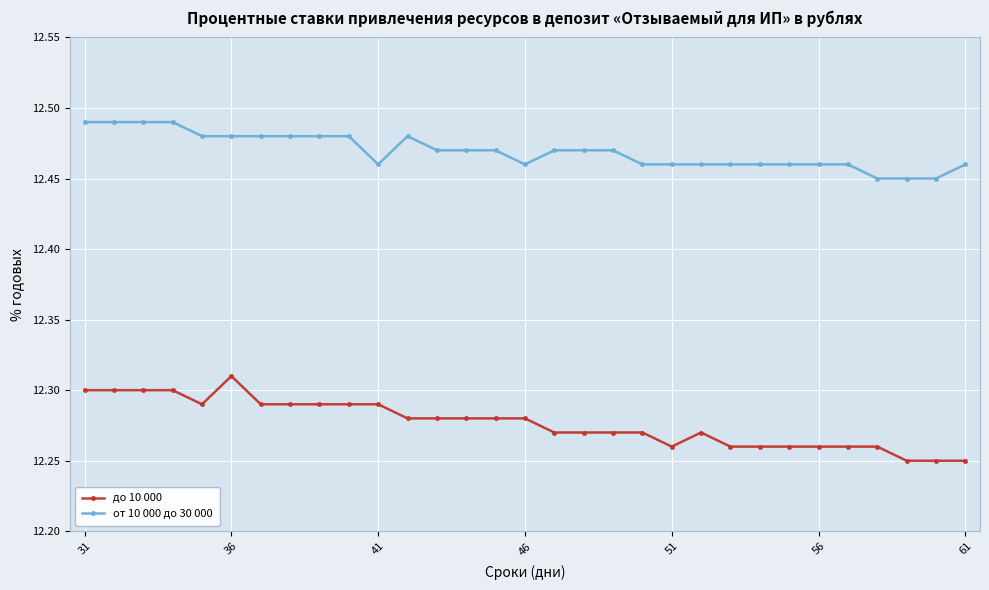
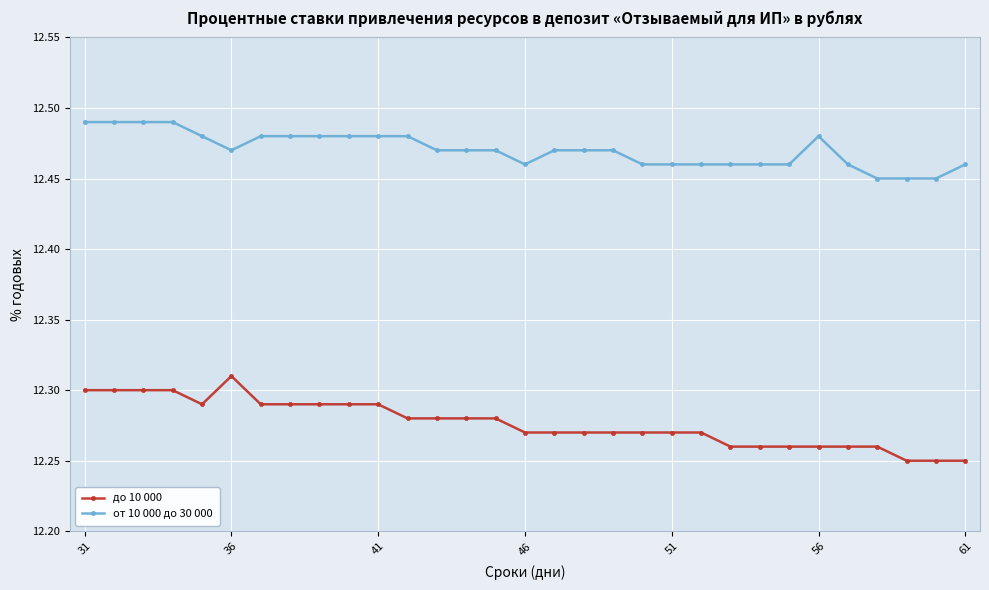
от 10 000 до 30 000, 36: 12.48 -> 12.47
от 10 000 до 30 000, 41: 12.46 -> 12.48
до 10 000, 46: 12.28 -> 12.27
до 10 000, 51: 12.26 -> 12.27
от 10 000 до 30 000, 56: 12.46 -> 12.48
